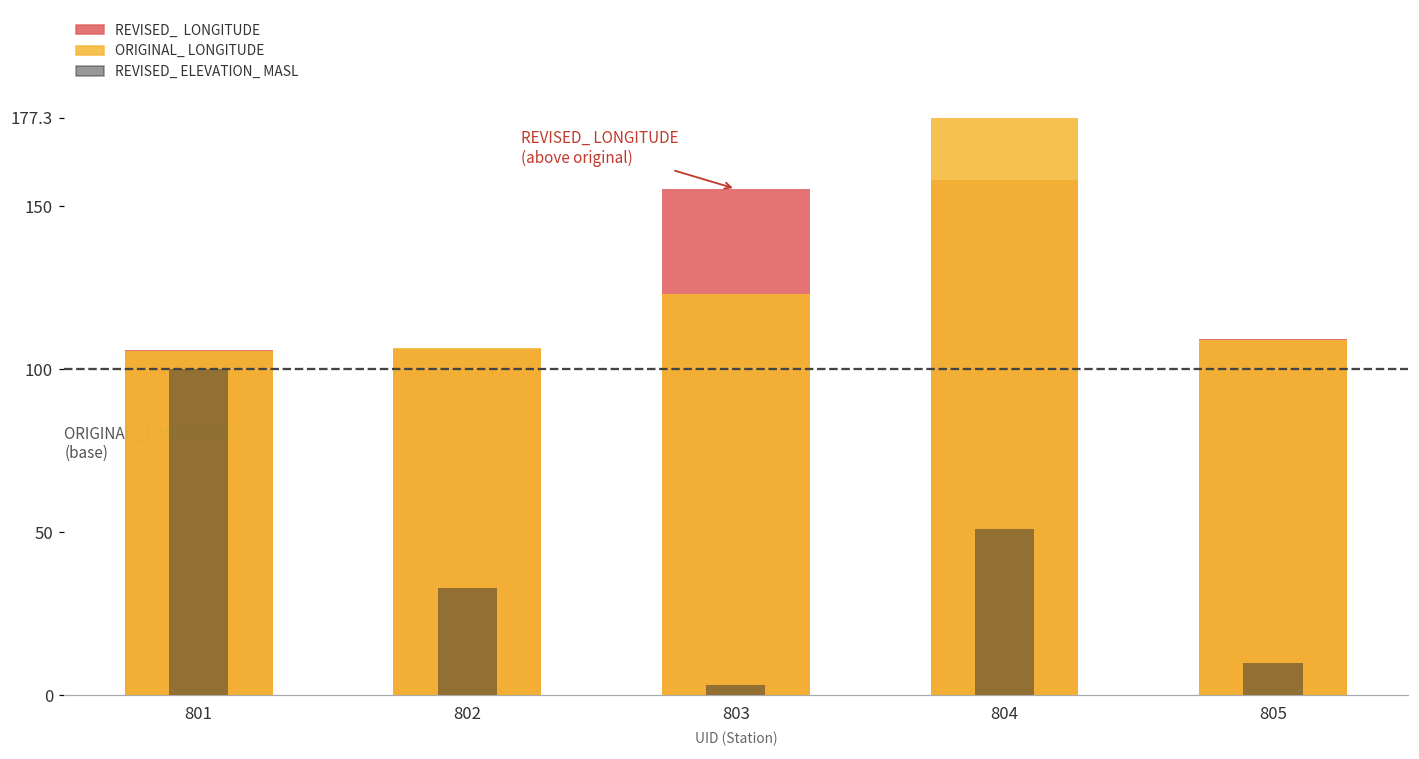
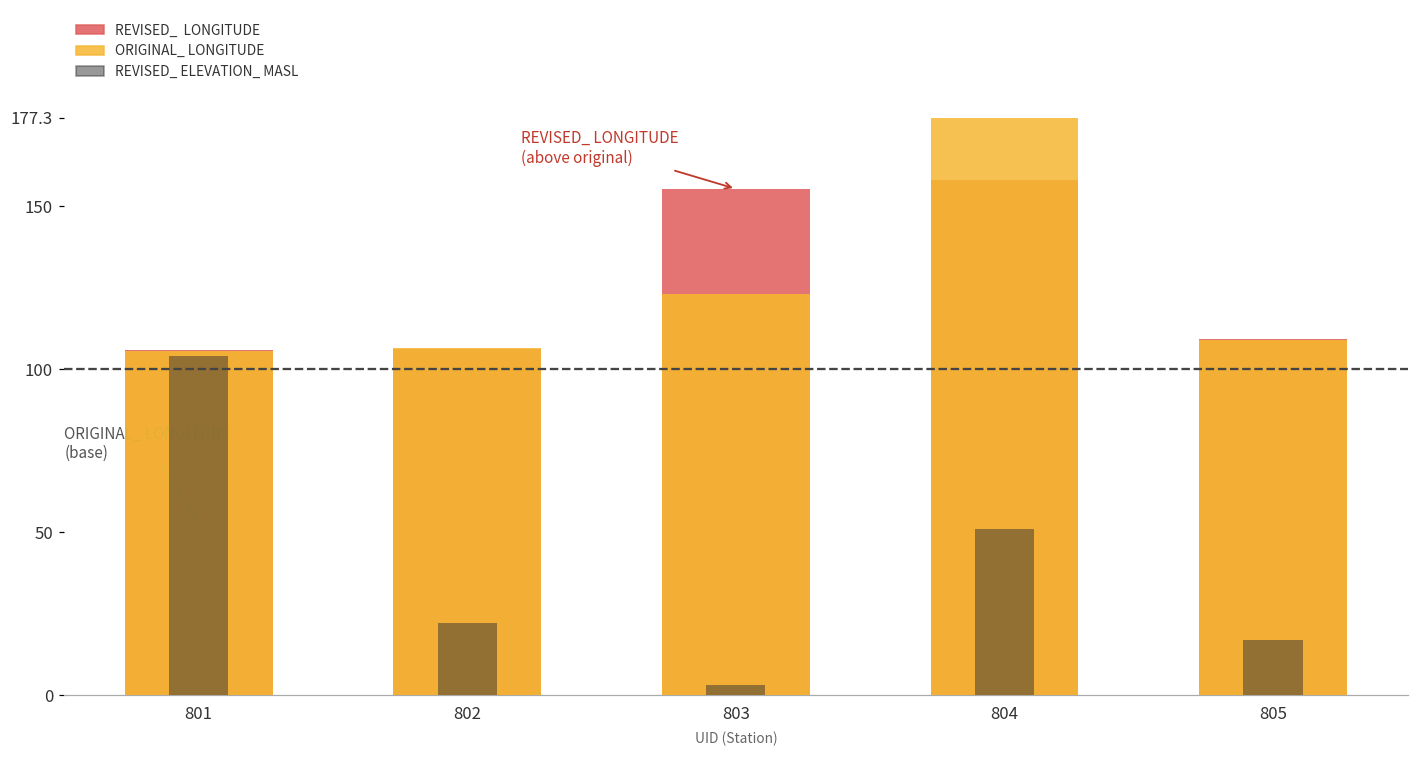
REVISED_ ELEVATION_ MASL, 801: 100 -> 104
REVISED_ ELEVATION_ MASL, 802: 33 -> 22
REVISED_ ELEVATION_ MASL, 805: 10 -> 17
